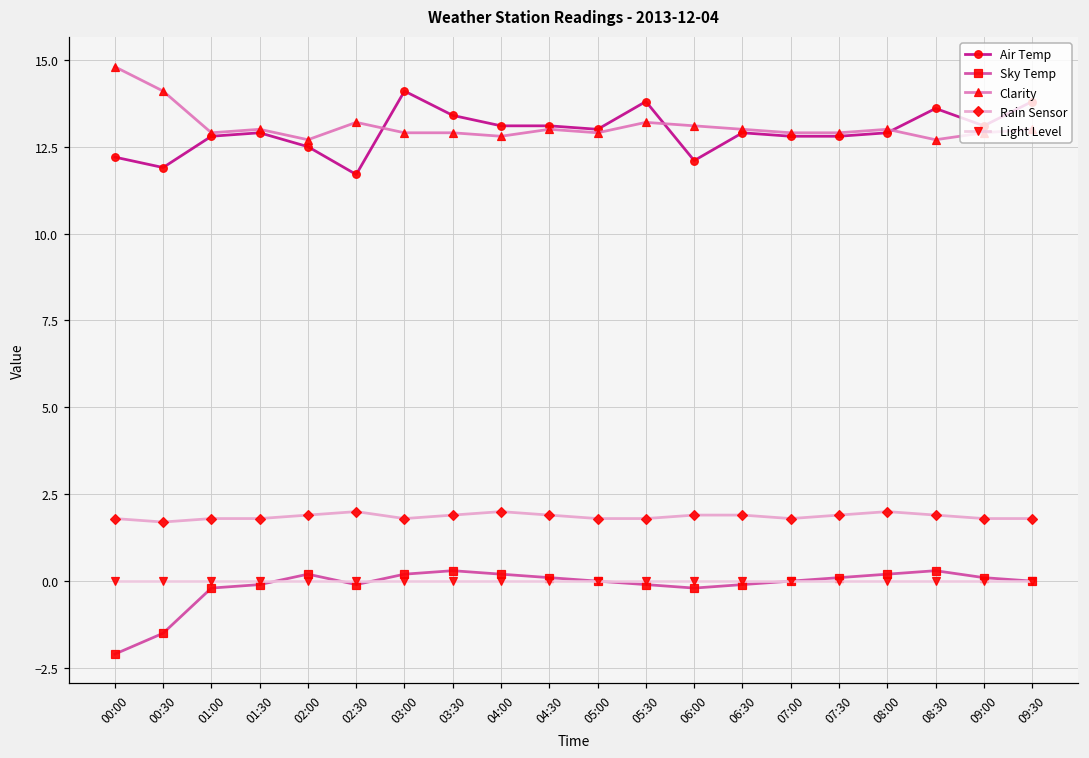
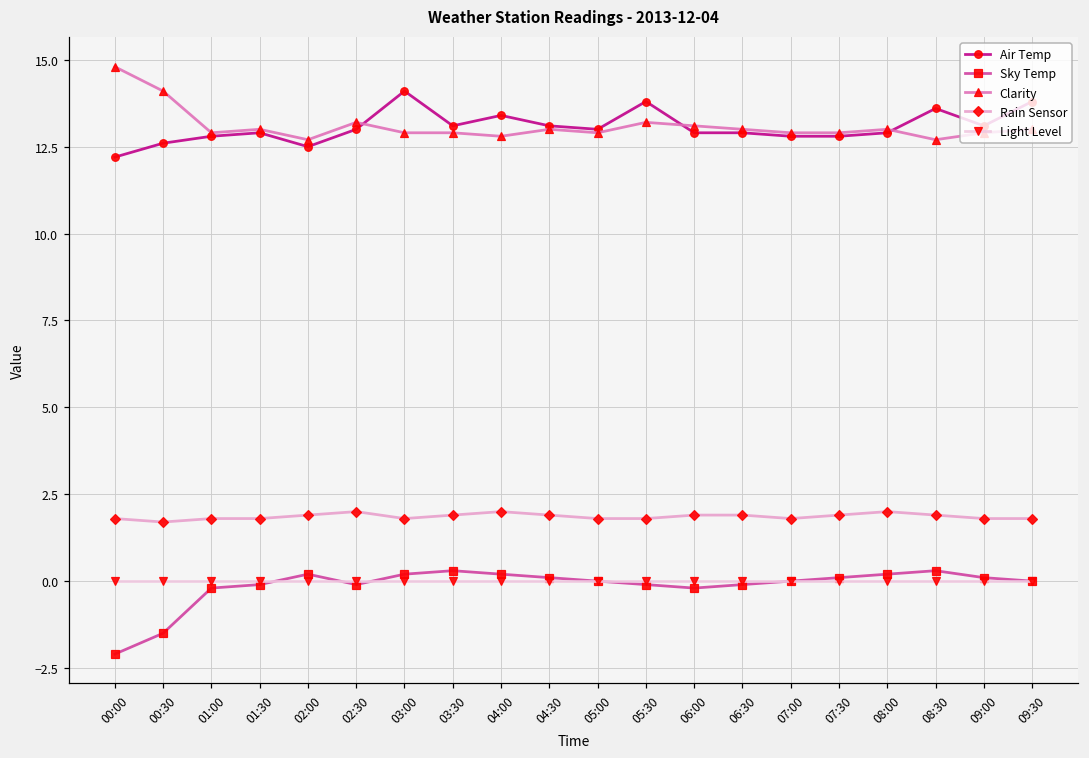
Air Temp, 00:30: 11.9 -> 12.6
Air Temp, 02:30: 11.7 -> 13.0
Air Temp, 03:30: 13.4 -> 13.1
Air Temp, 04:00: 13.1 -> 13.4
Air Temp, 06:00: 12.1 -> 12.9
